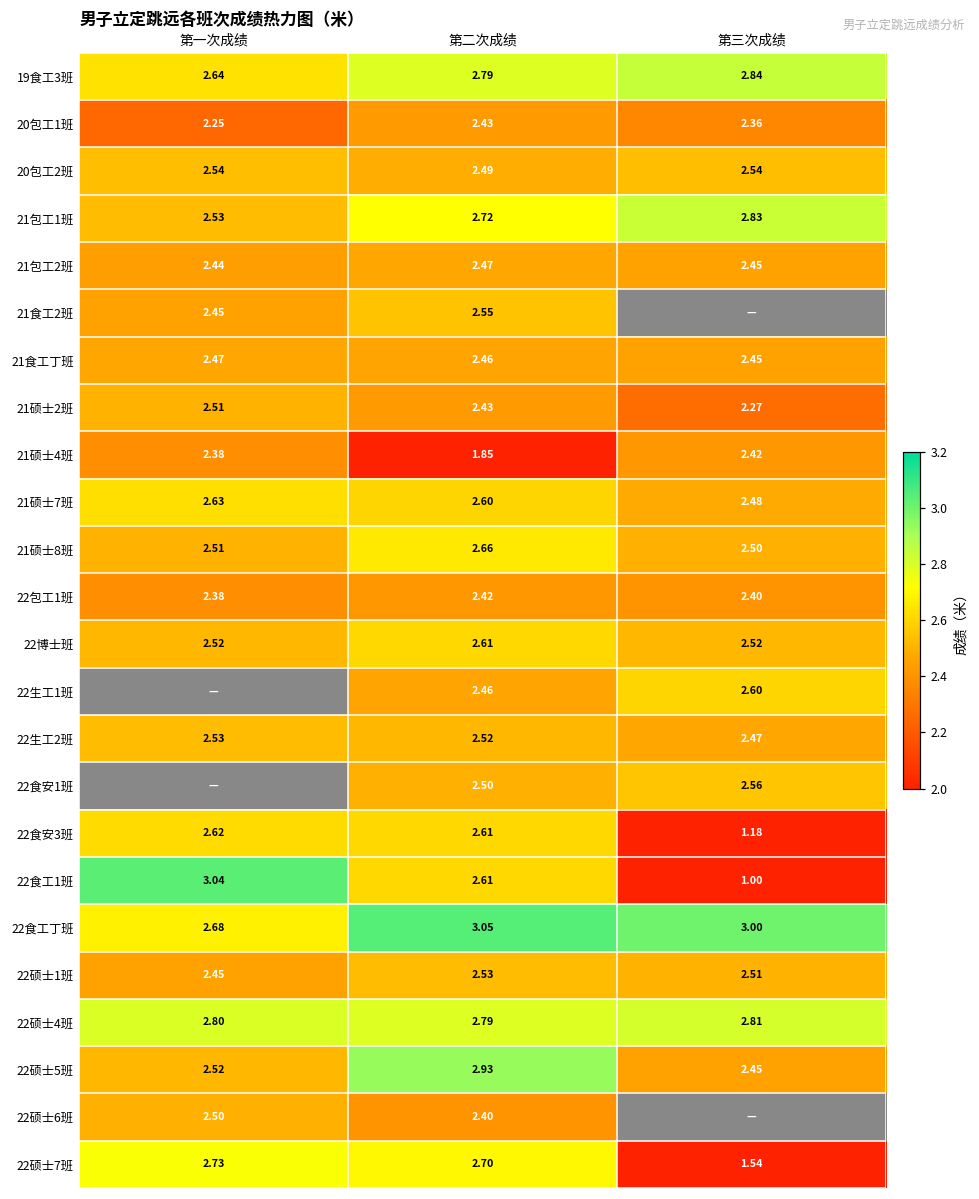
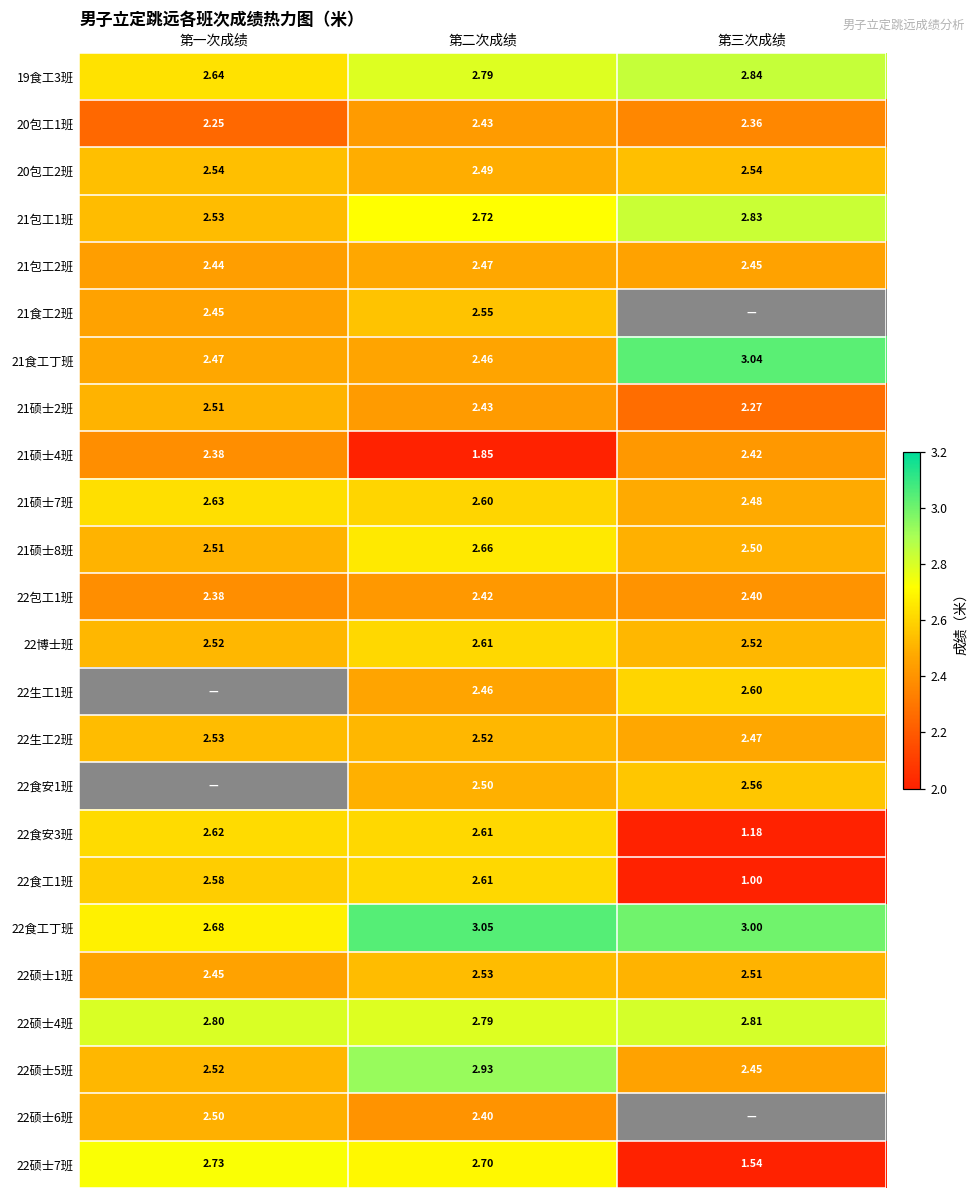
21食工丁班, 第三次成绩: 2.45 -> 3.04
22食工1班, 第一次成绩: 3.04 -> 2.58
